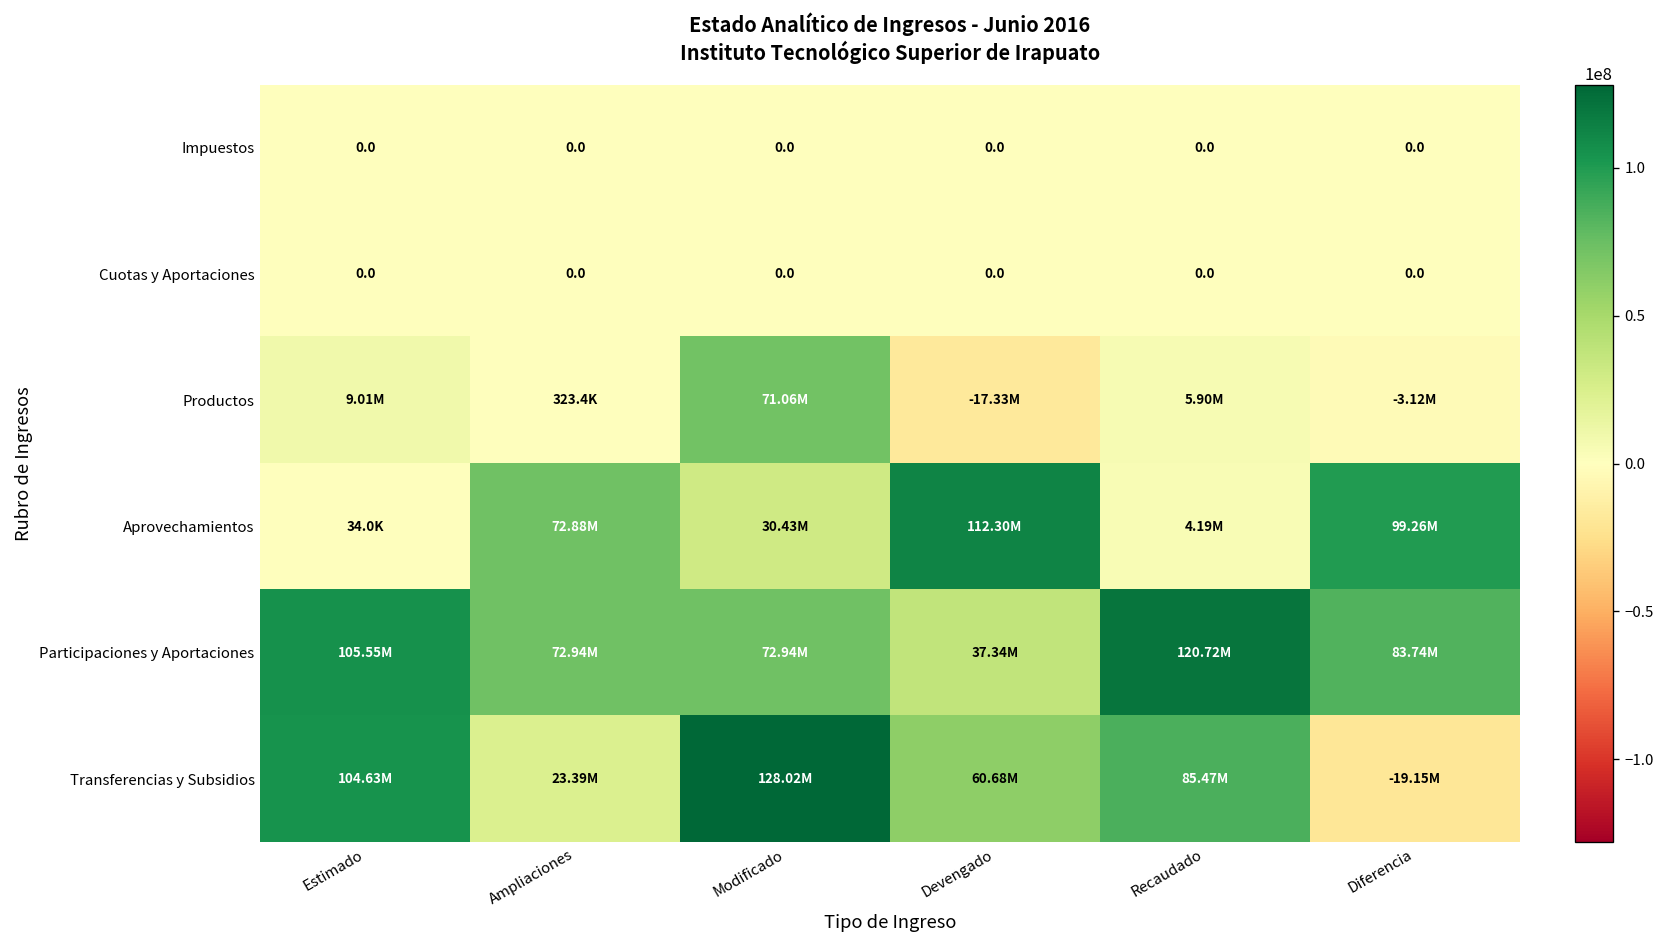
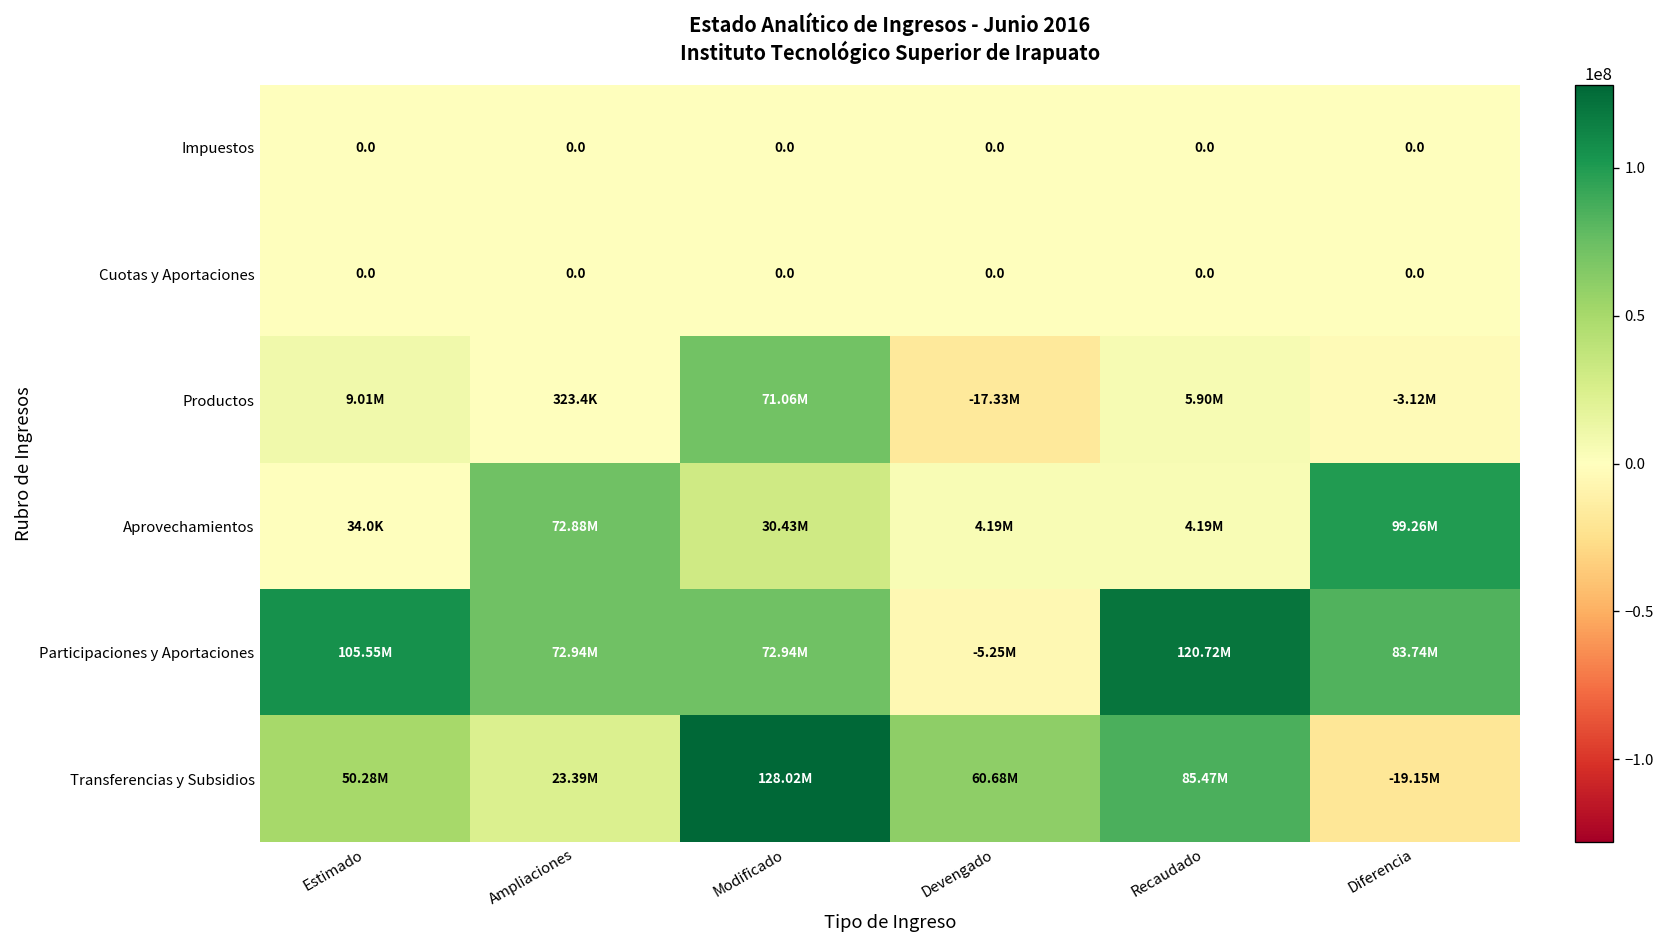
Aprovechamientos, Devengado: 112.30M -> 4.19M
Participaciones y Aportaciones, Devengado: 37.34M -> -5.25M
Transferencias y Subsidios, Estimado: 104.63M -> 50.28M
